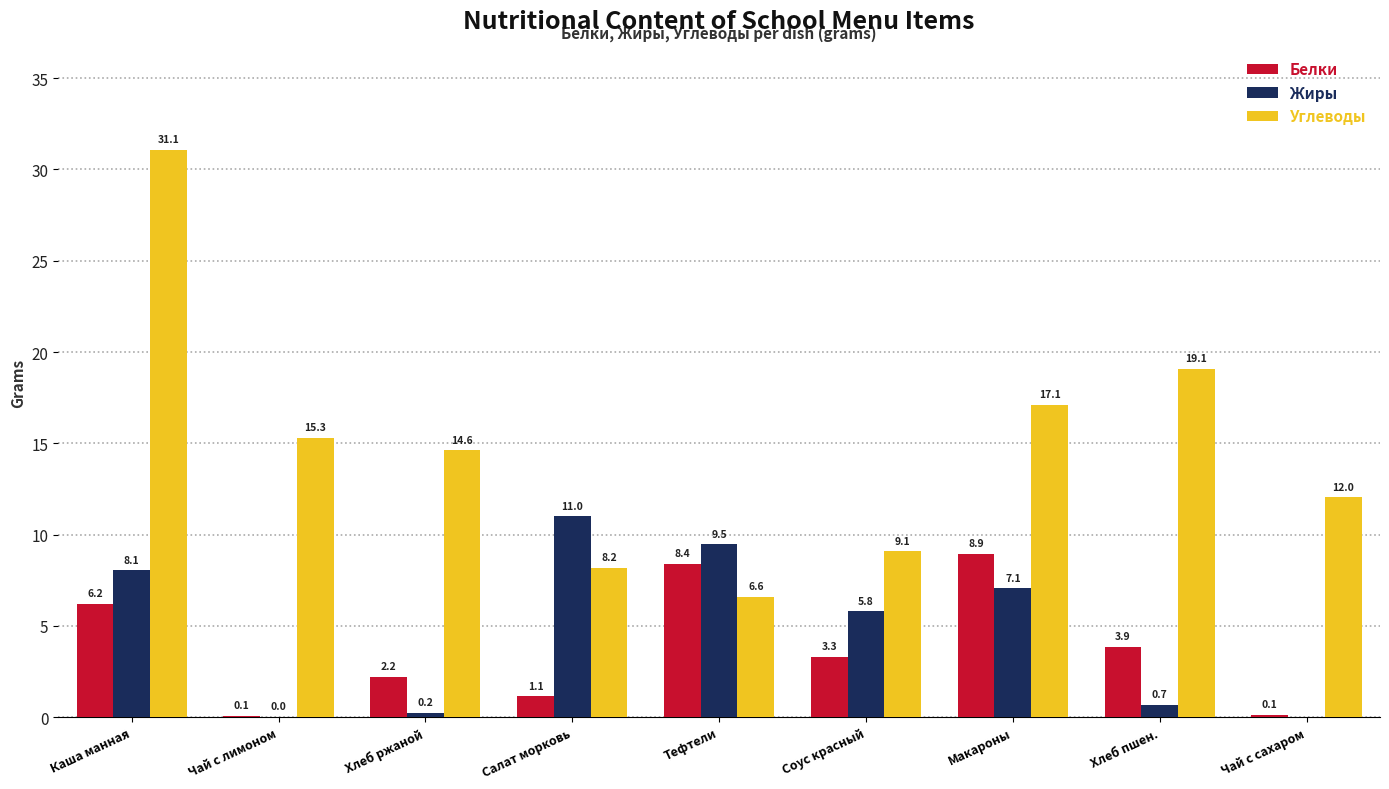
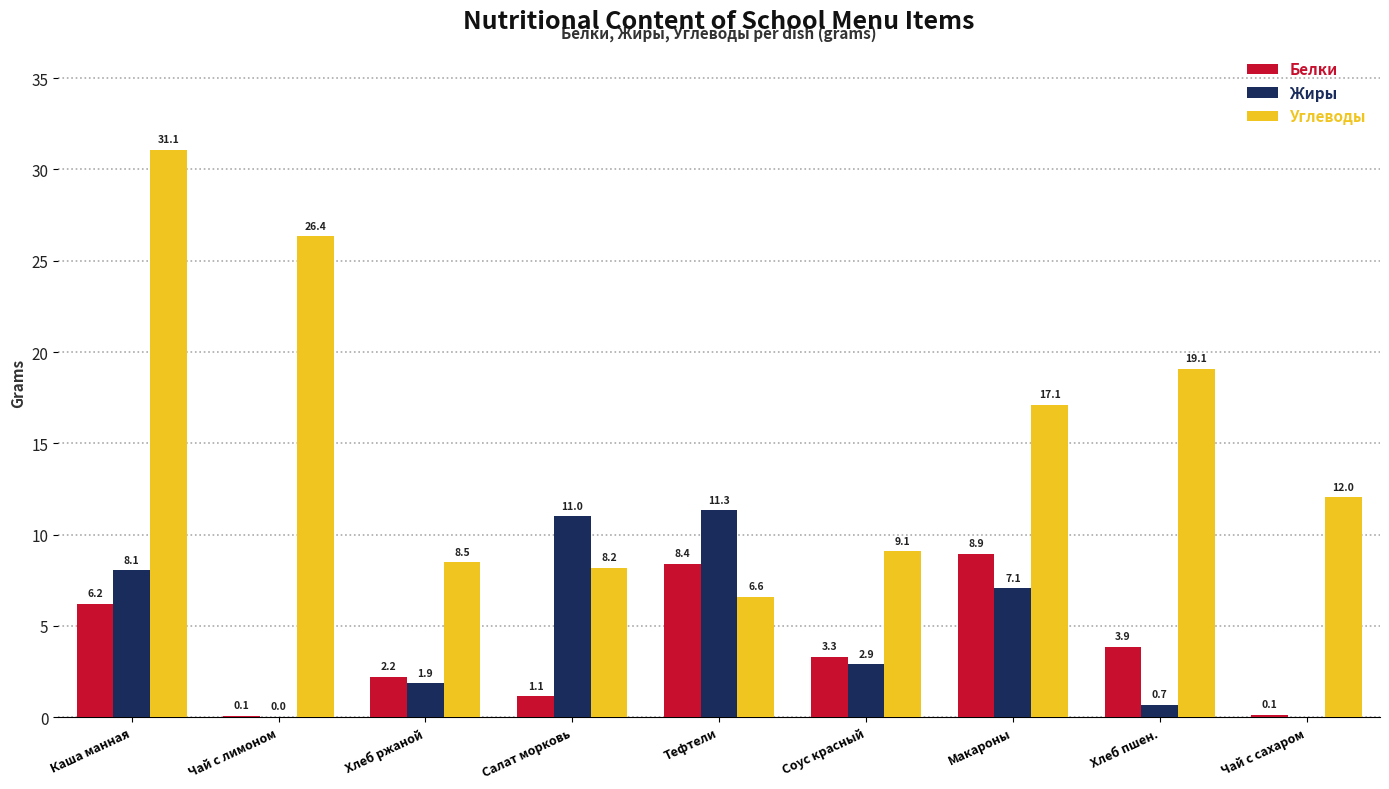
Углеводы, Чай с лимоном: 15.3 -> 26.4
Жиры, Хлеб ржаной: 0.2 -> 1.9
Углеводы, Хлеб ржаной: 14.6 -> 8.5
Жиры, Тефтели: 9.5 -> 11.3
Жиры, Соус красный: 5.8 -> 2.9
